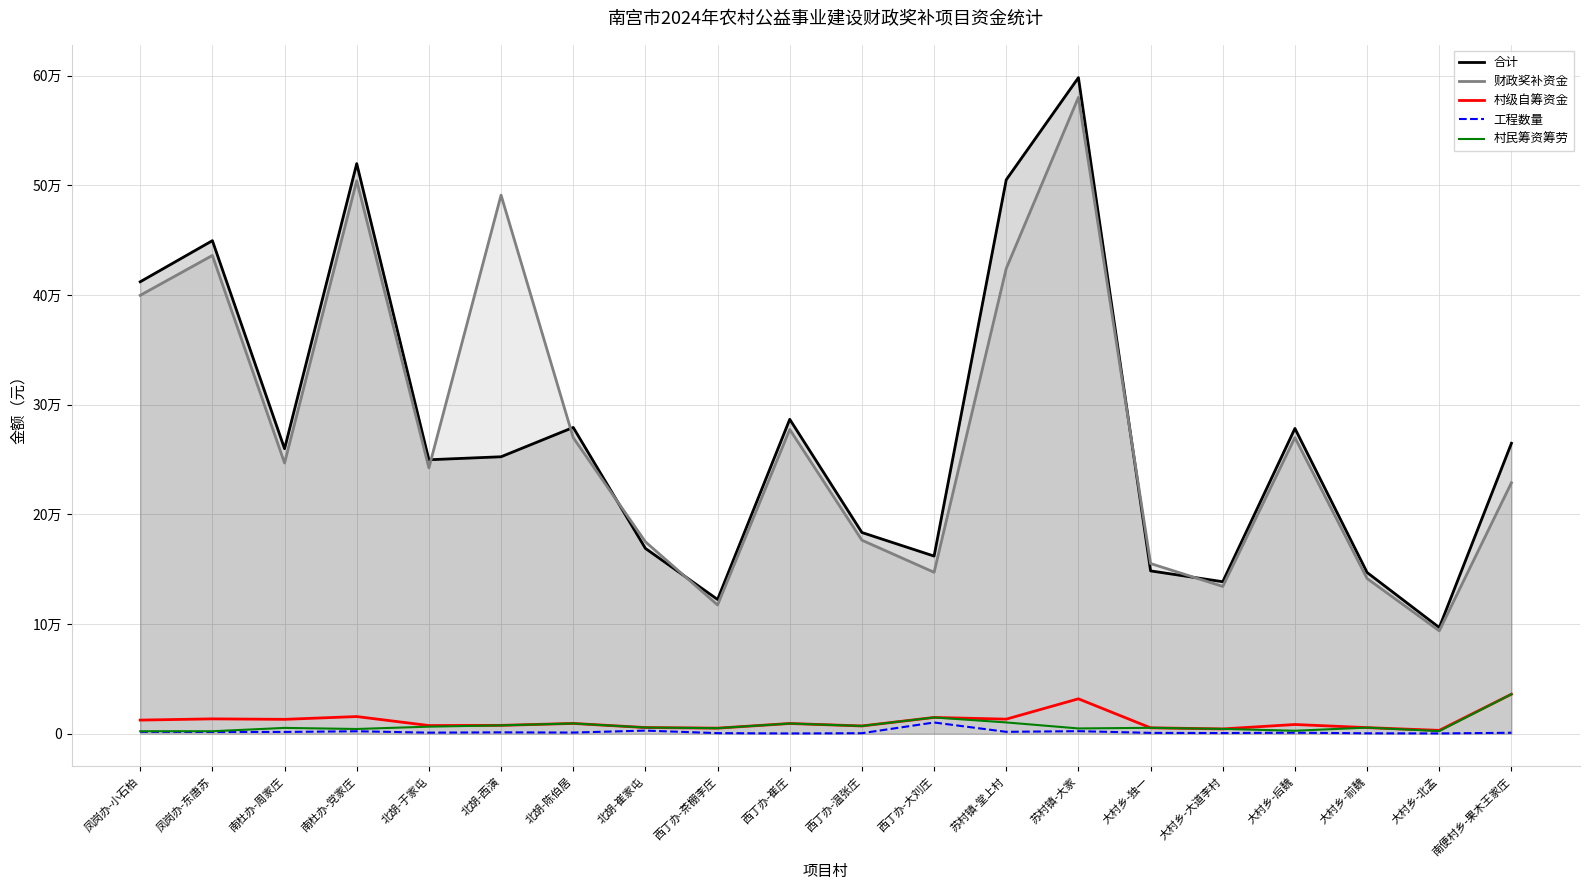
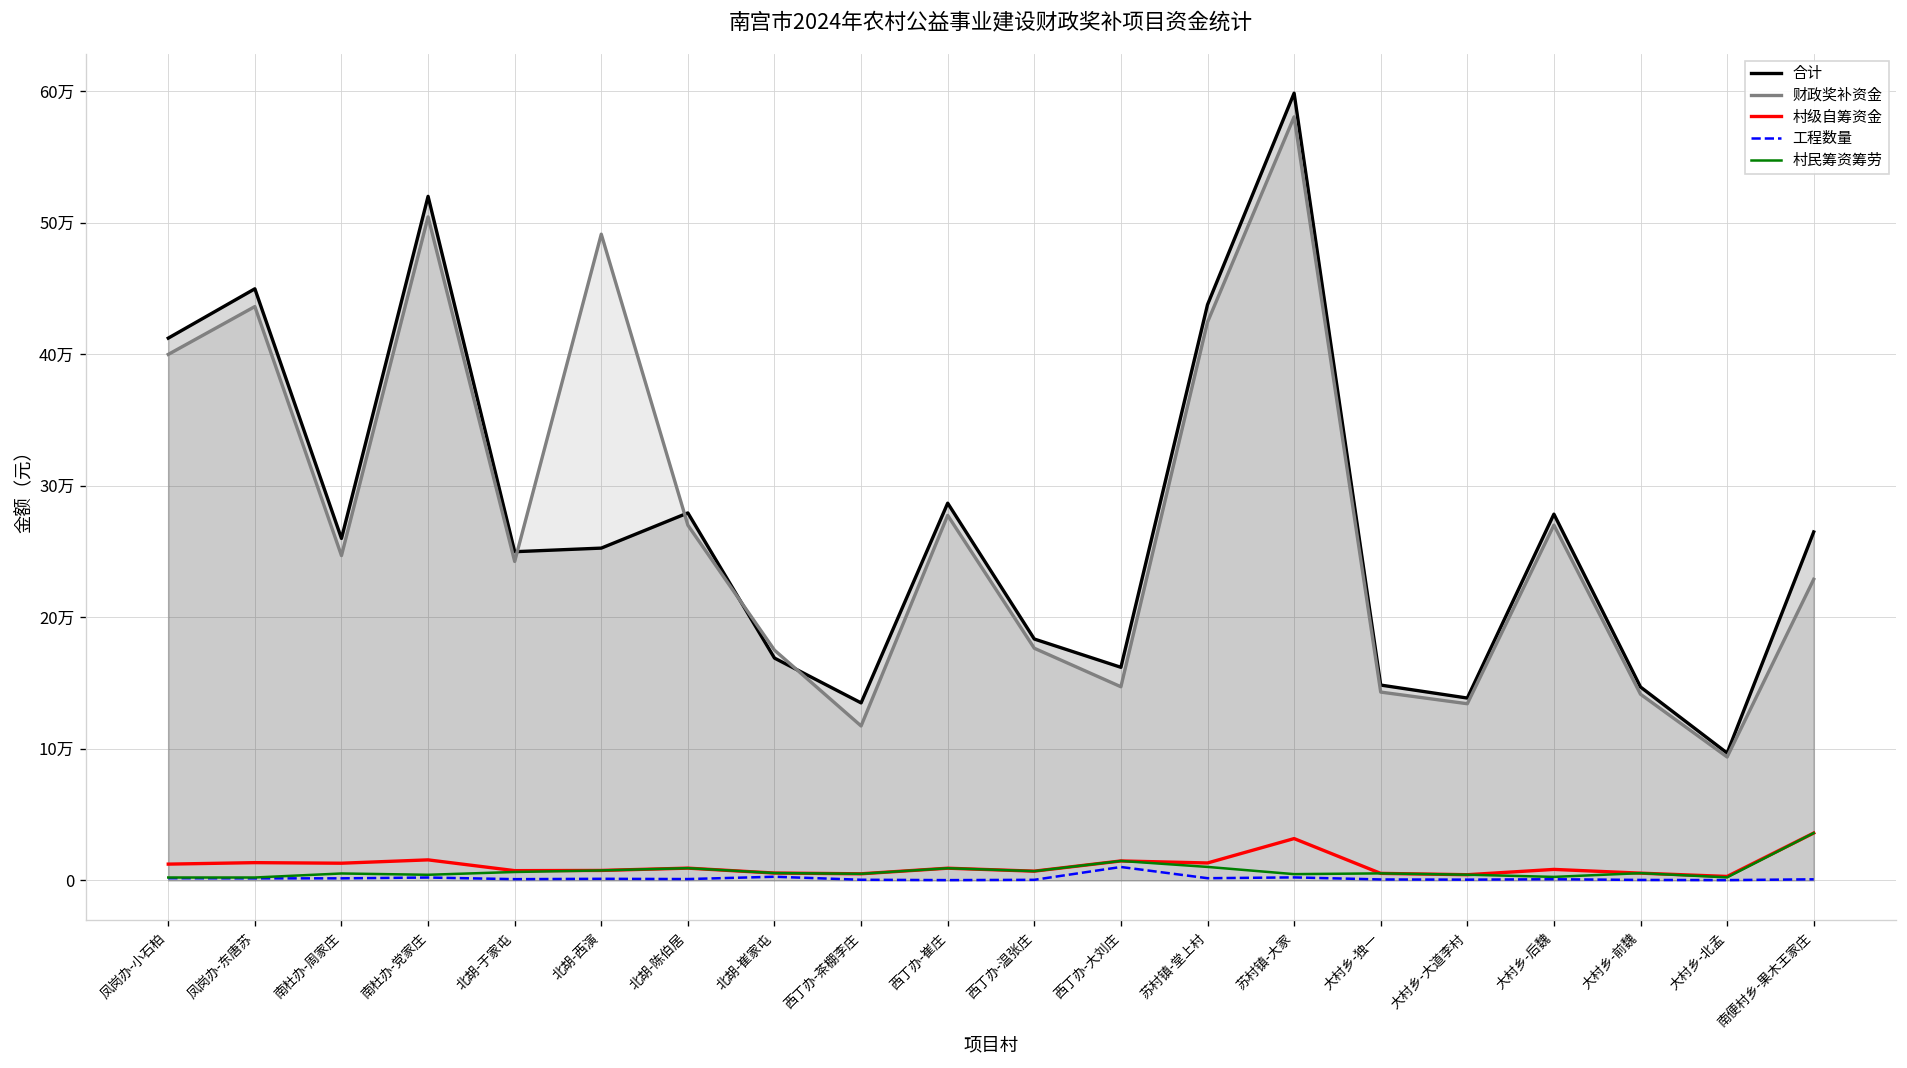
合计, 西丁办-茶棚李庄: 12.2万 -> 13.5万
合计, 苏村镇-堂上村: 50.5万 -> 43.8万
财政奖补资金, 大村乡-独一: 15.5万 -> 14.3万
